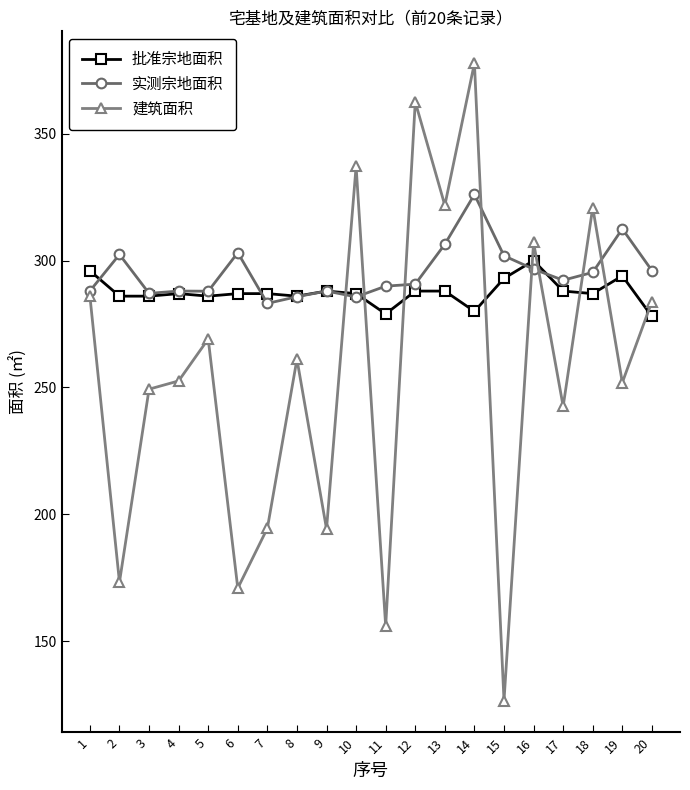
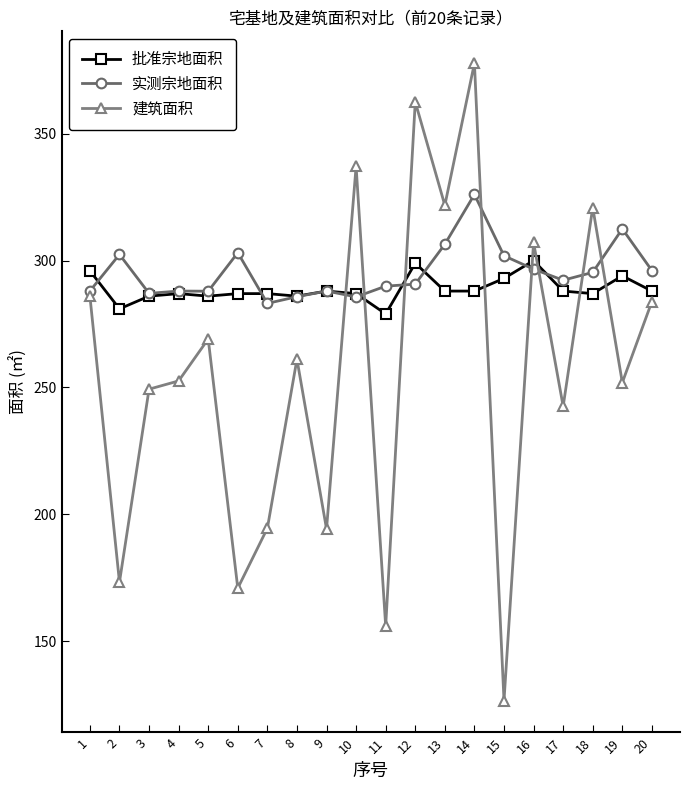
批准宗地面积, 2: 286 -> 281
批准宗地面积, 12: 288 -> 299
批准宗地面积, 14: 280 -> 288
批准宗地面积, 20: 278 -> 288
